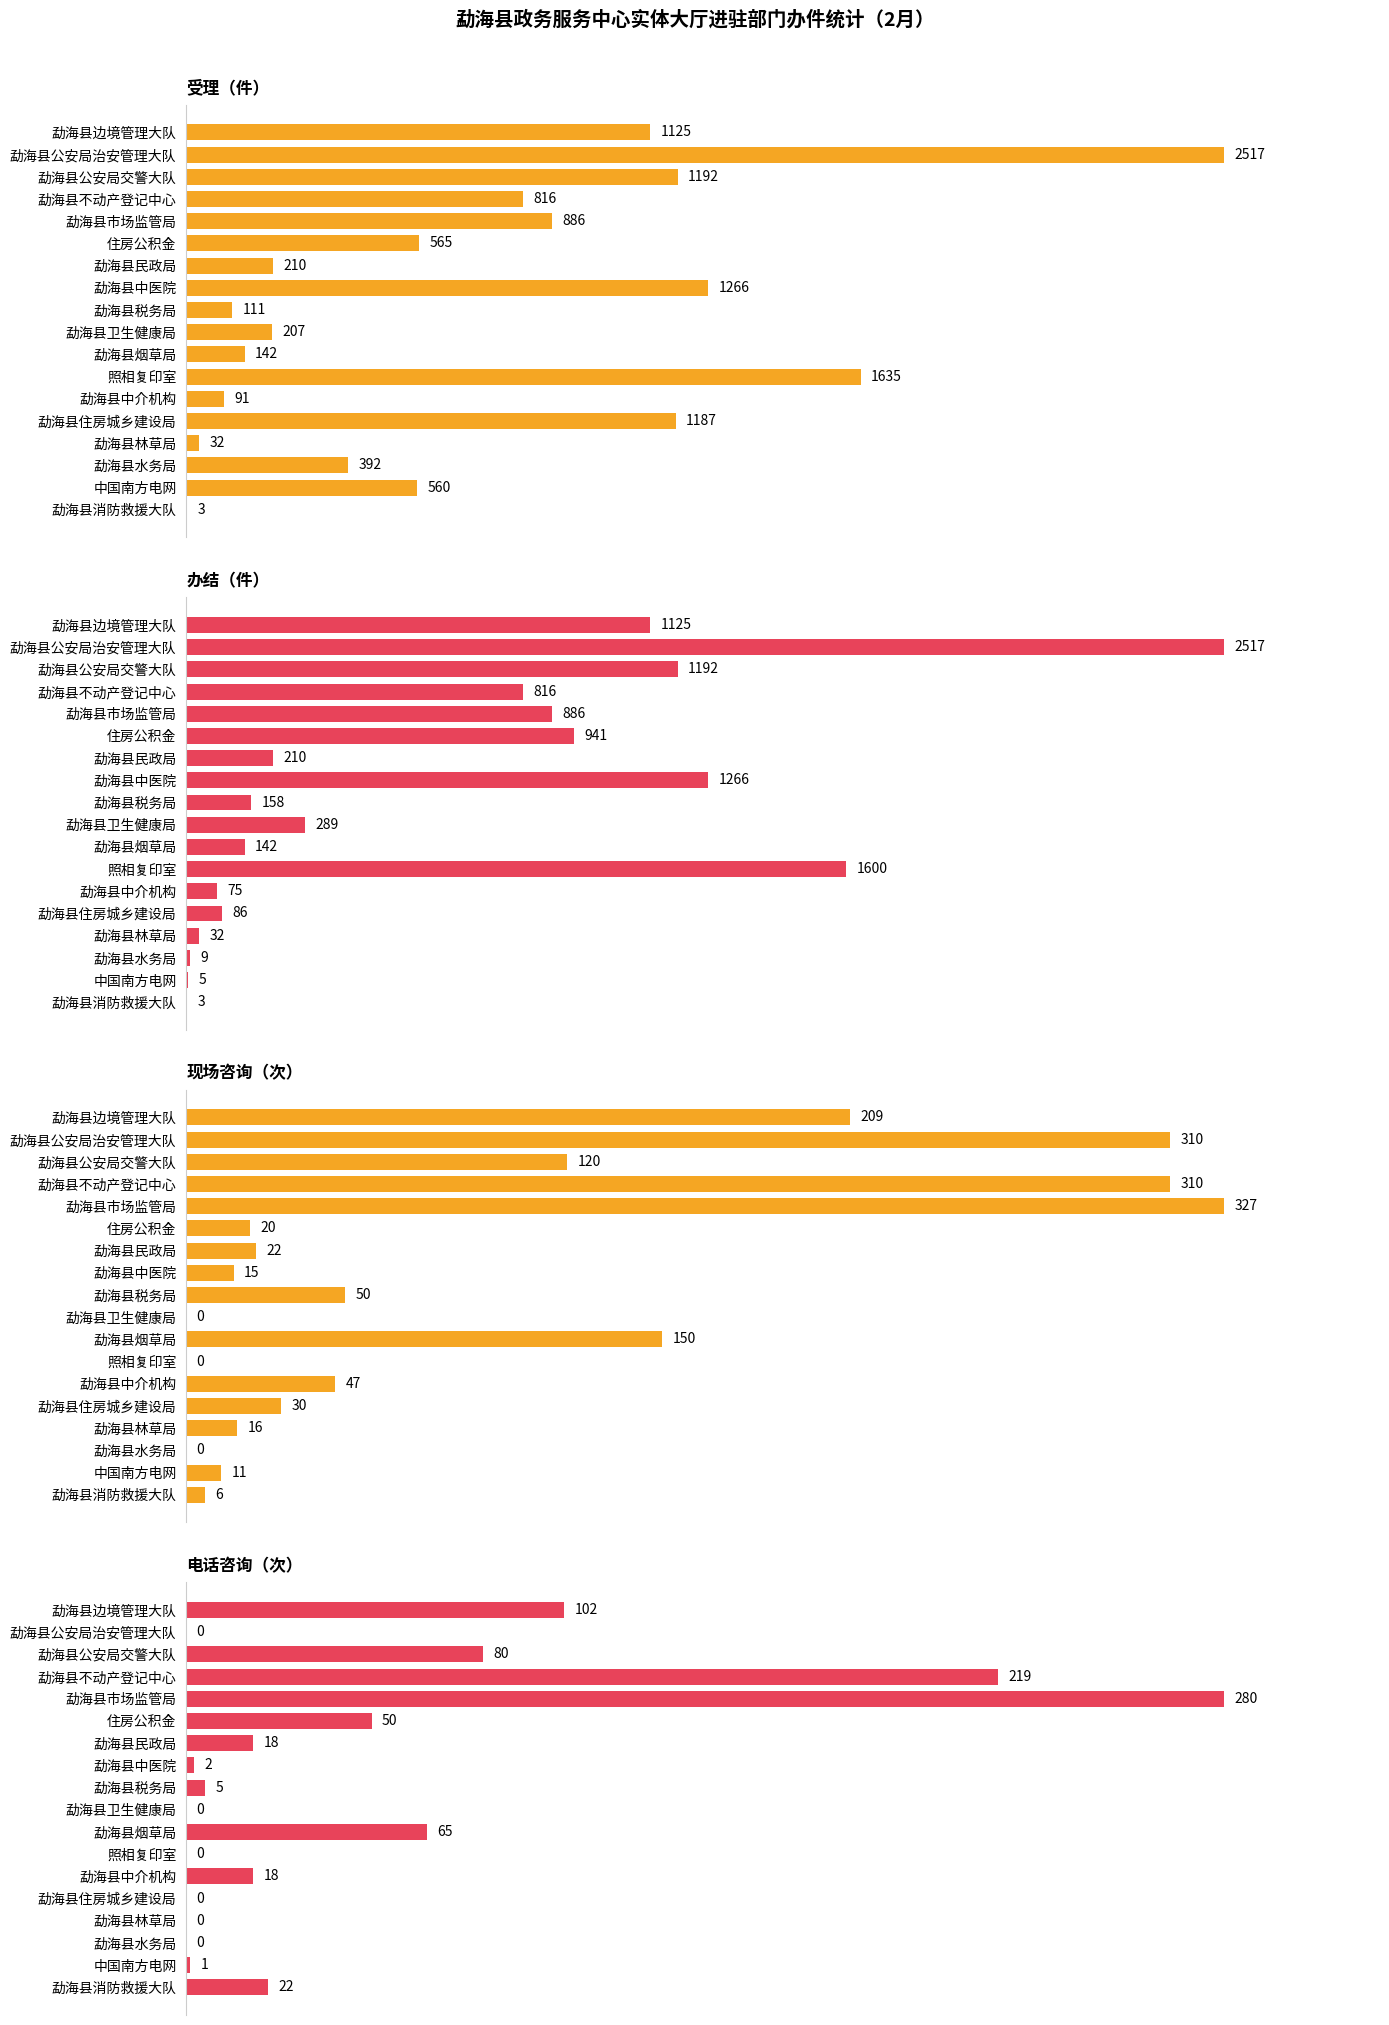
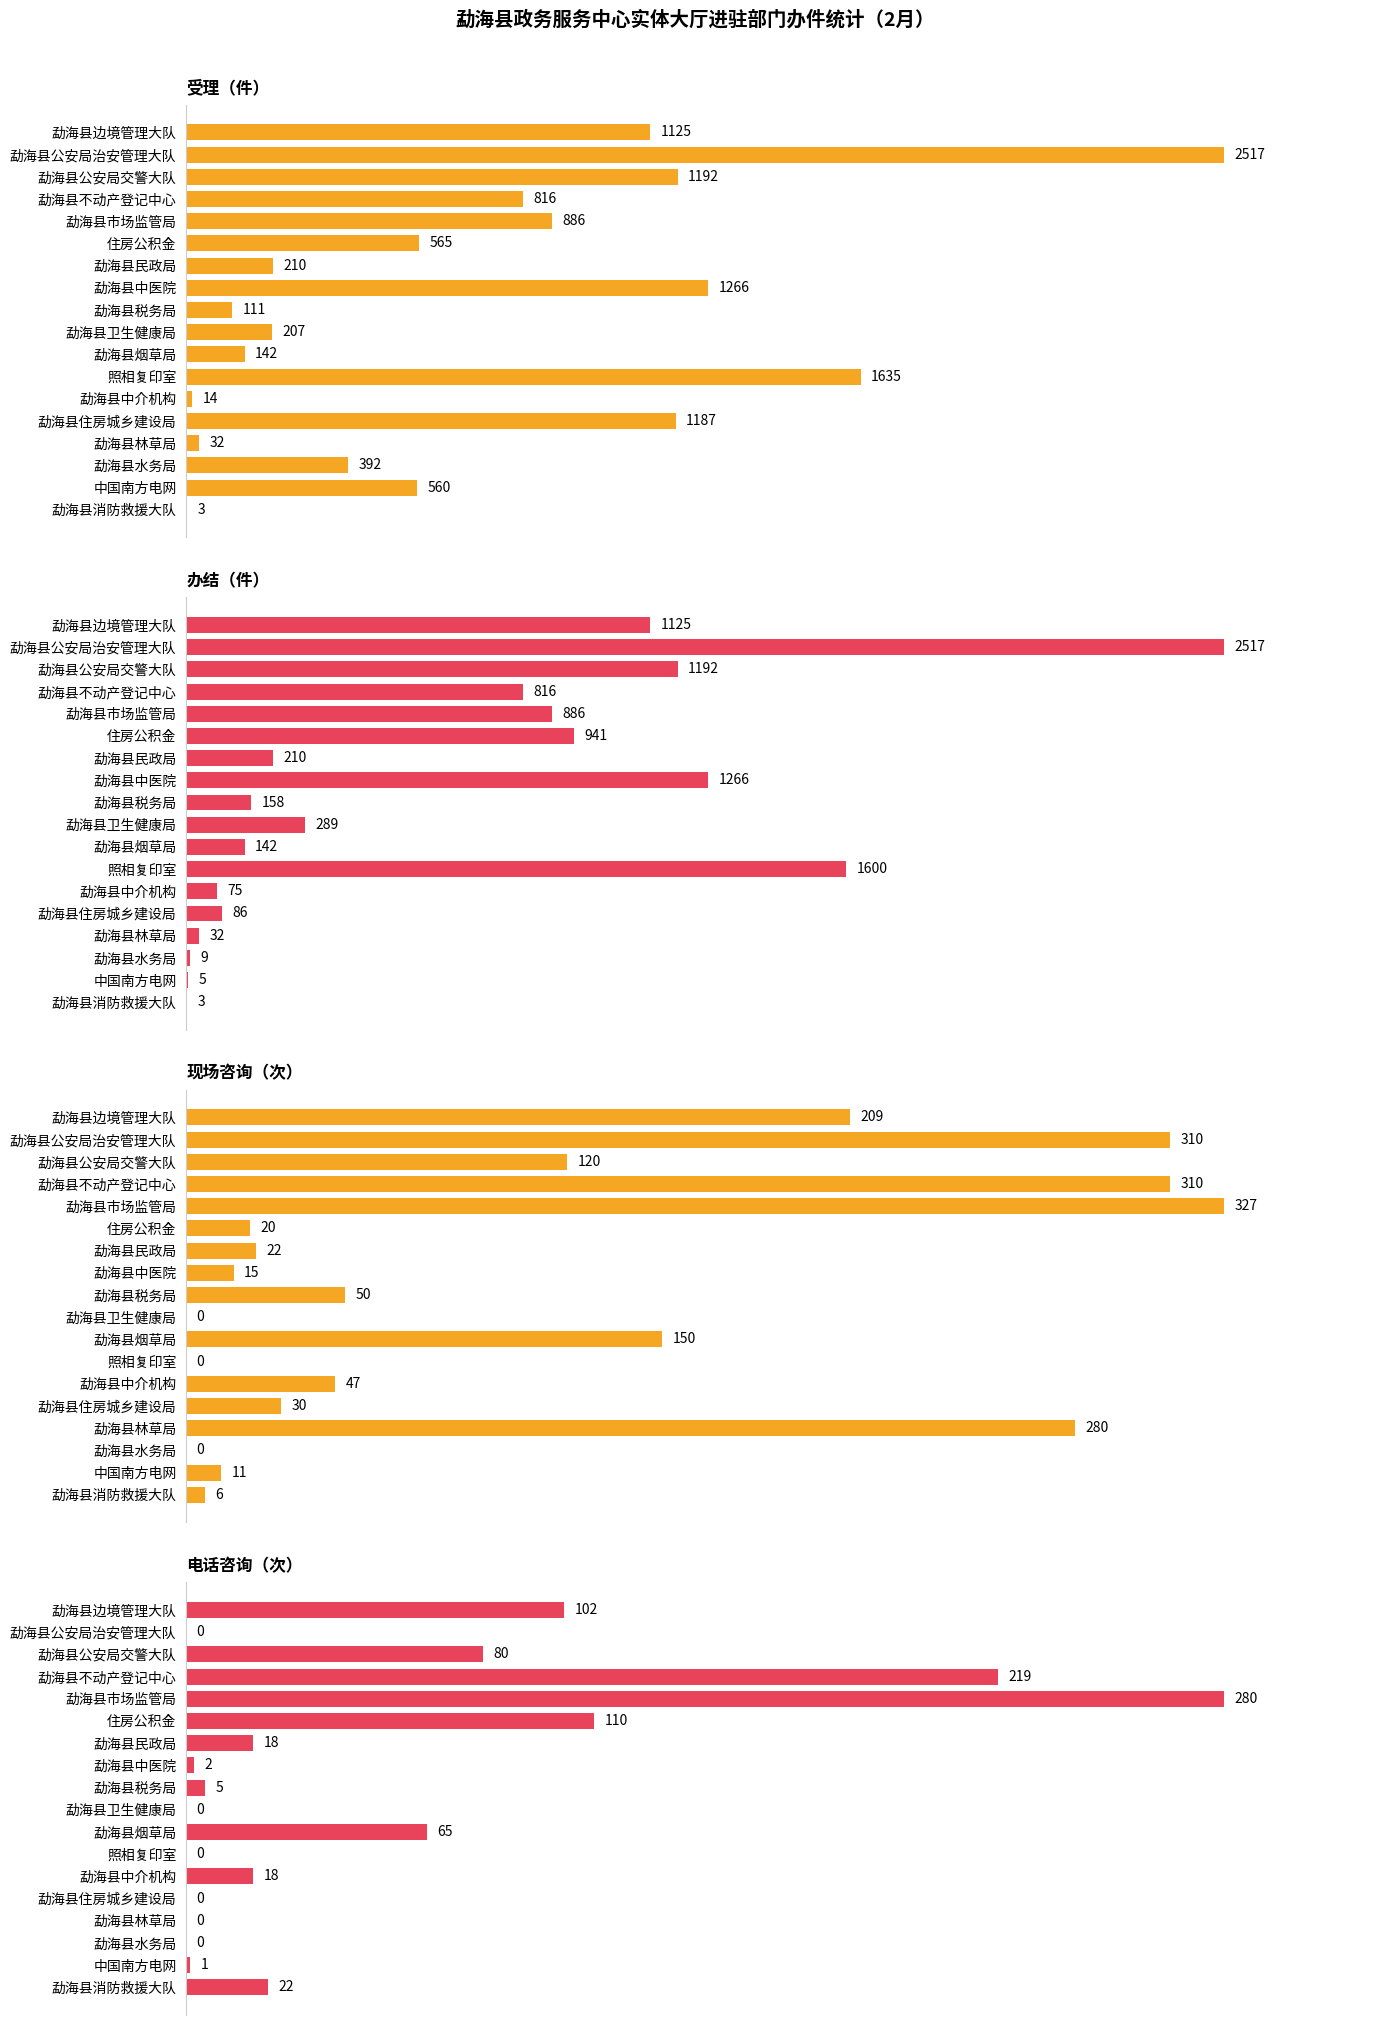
受理（件）, 勐海县中介机构: 91 -> 14
现场咨询（次）, 勐海县林草局: 16 -> 280
电话咨询（次）, 住房公积金: 50 -> 110
